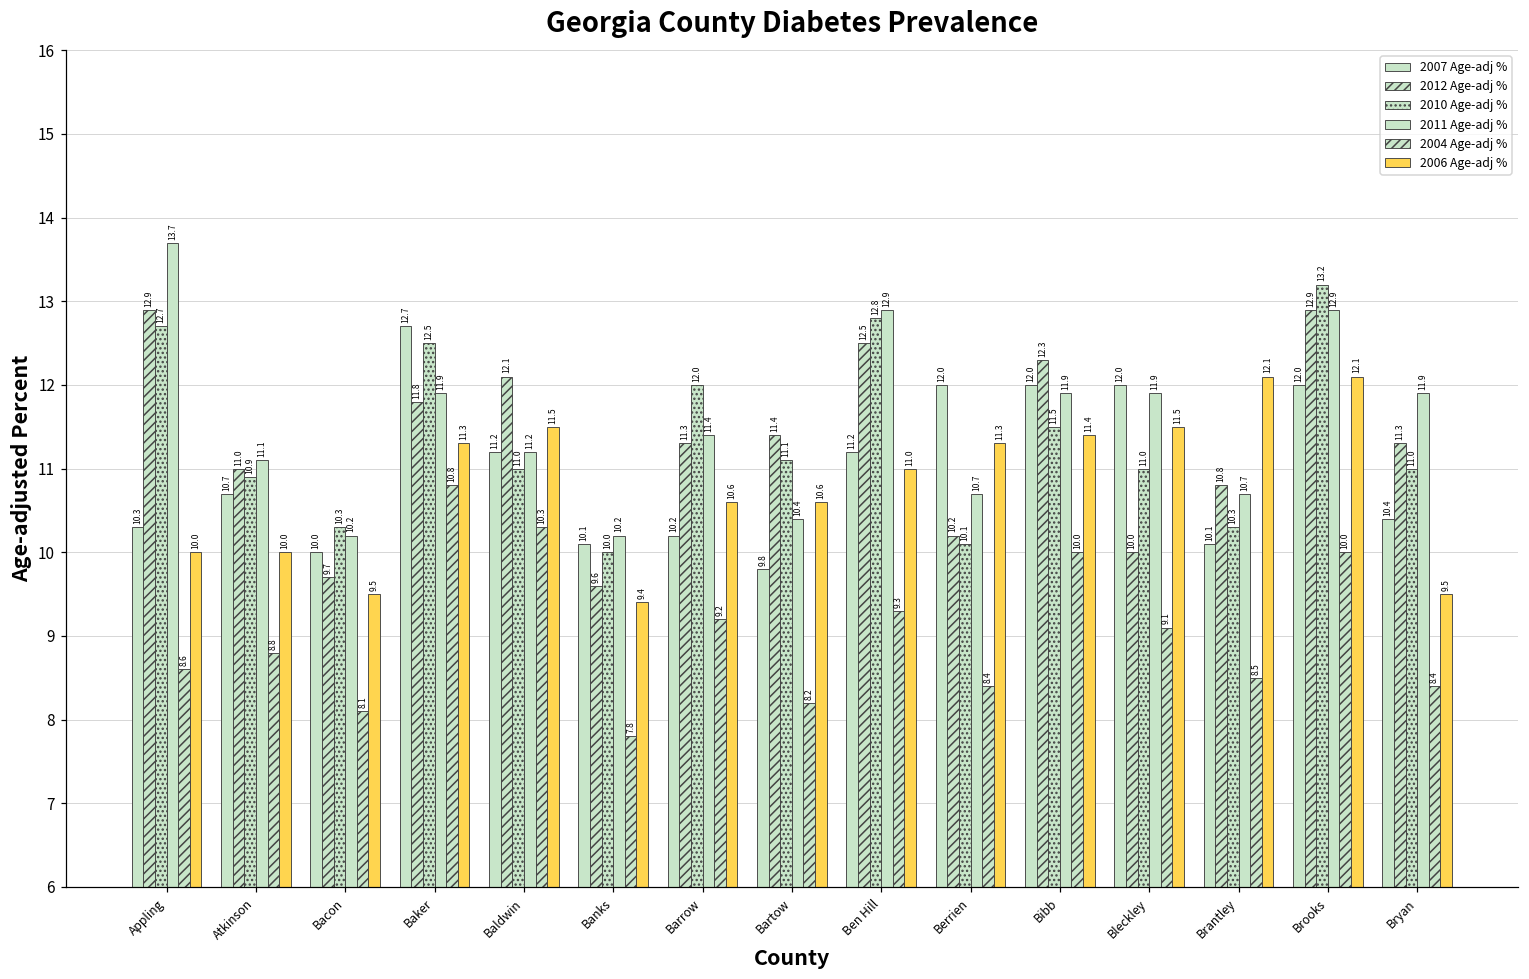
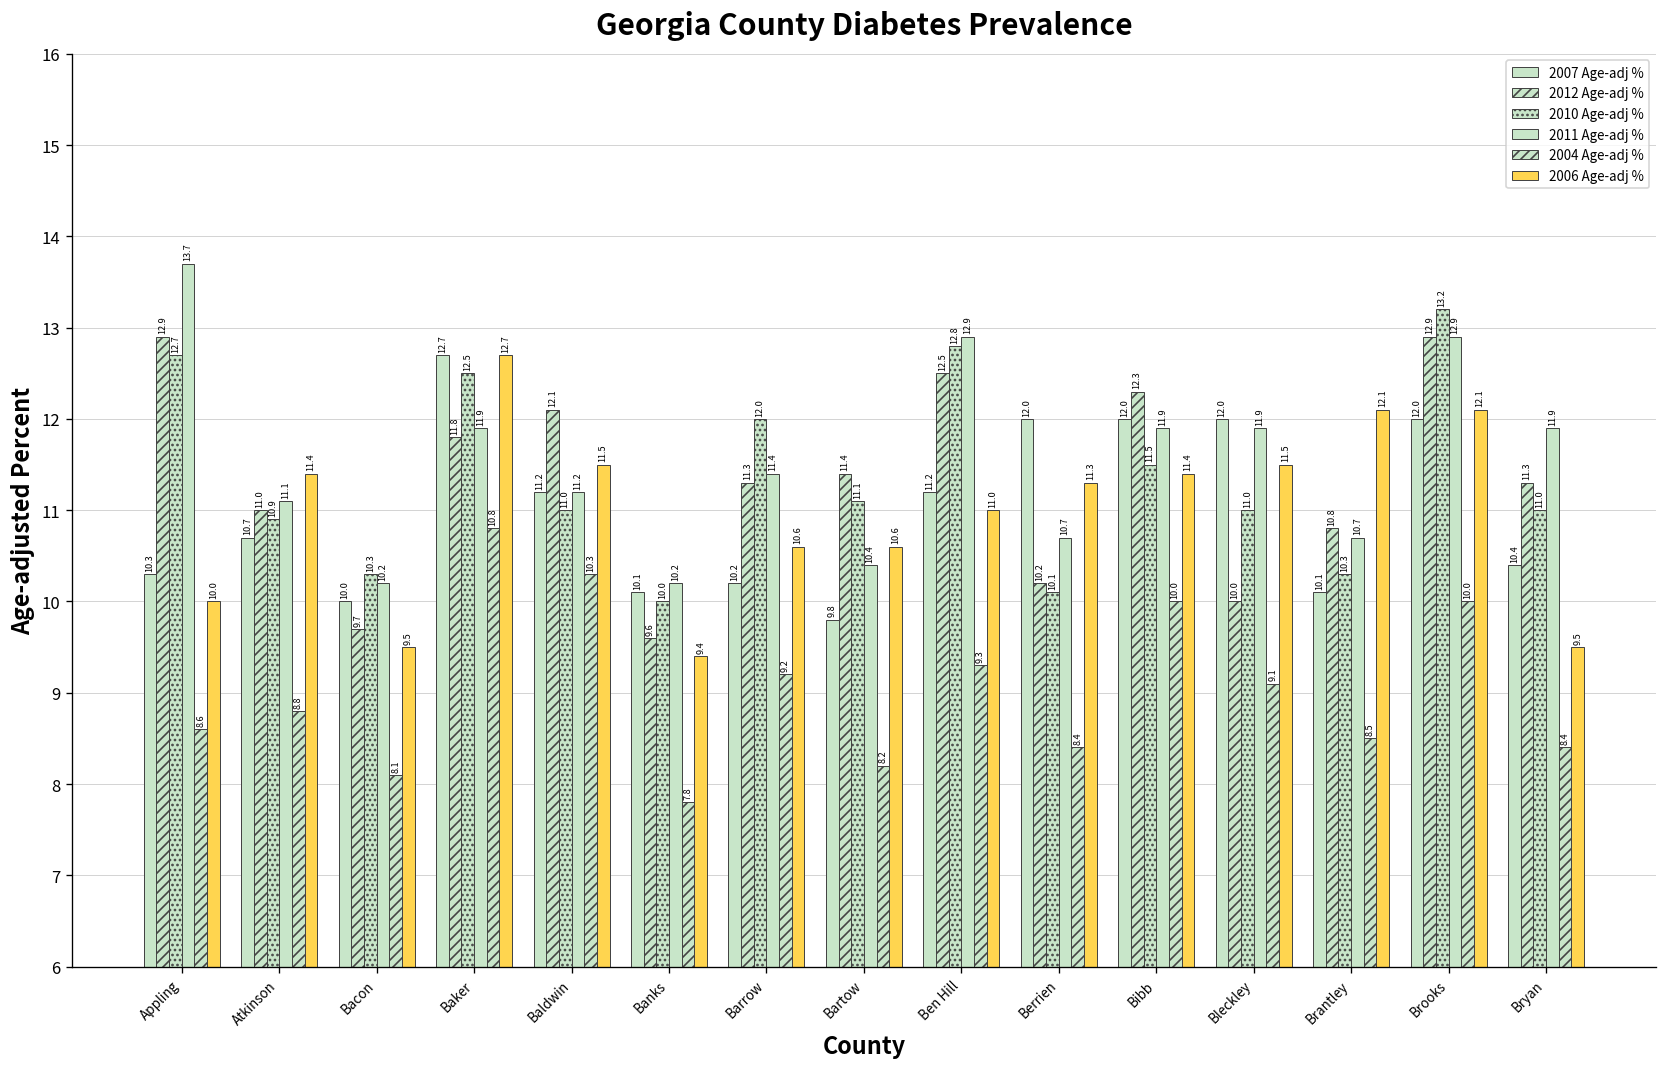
2006 Age-adj %, Atkinson: 10.0 -> 11.4
2006 Age-adj %, Baker: 11.3 -> 12.7
